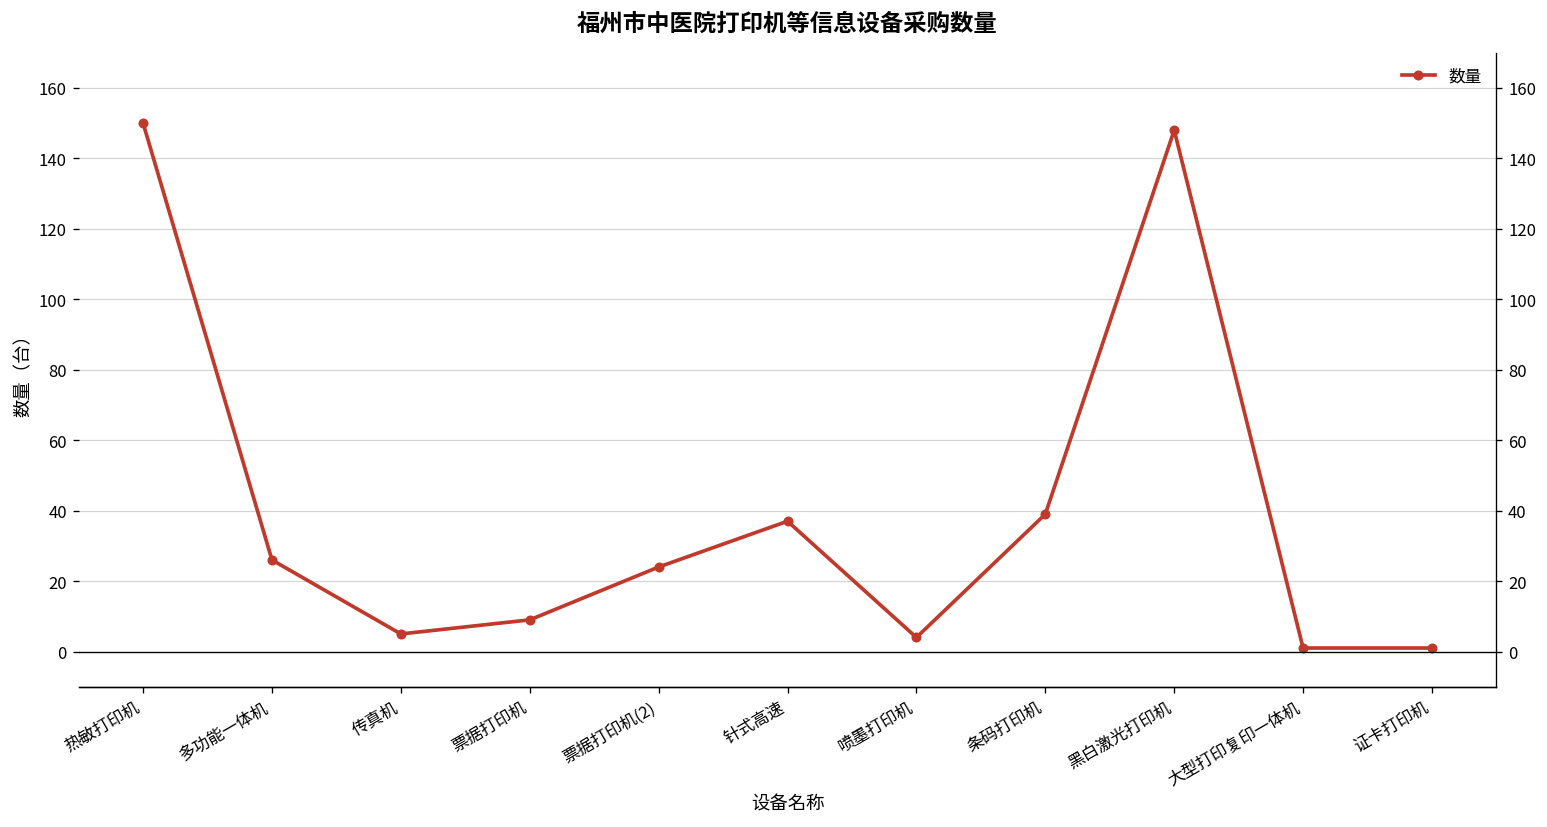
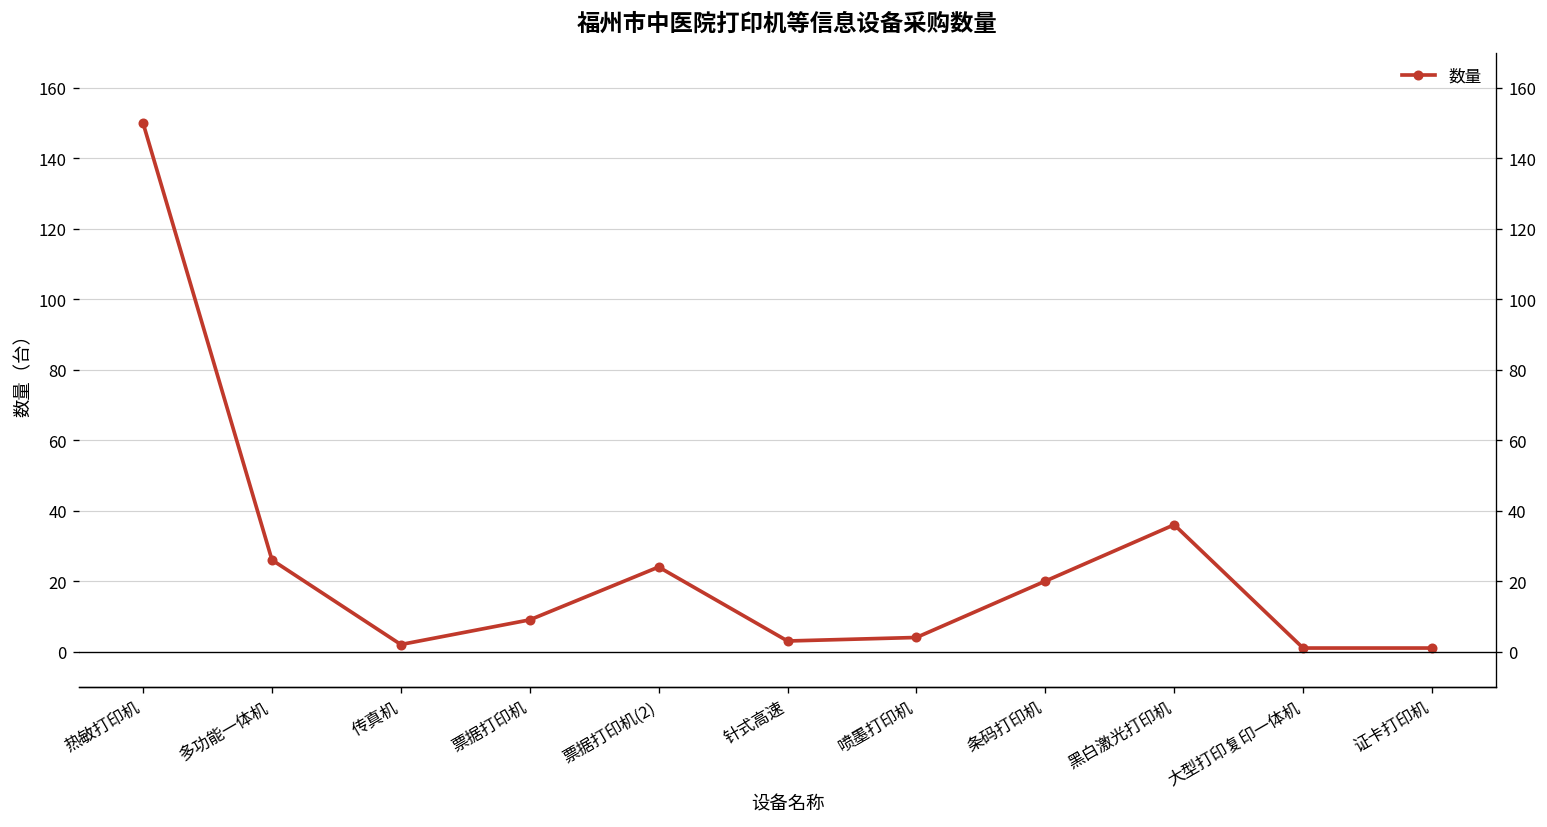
传真机: 5 -> 2
针式高速: 37 -> 3
条码打印机: 39 -> 20
黑白激光打印机: 148 -> 36
